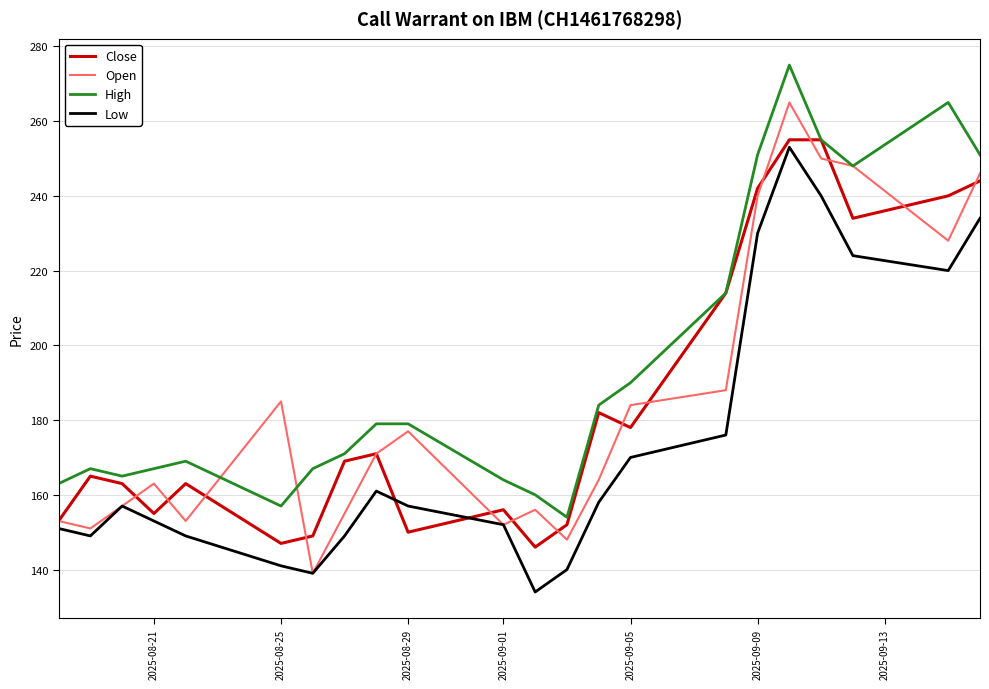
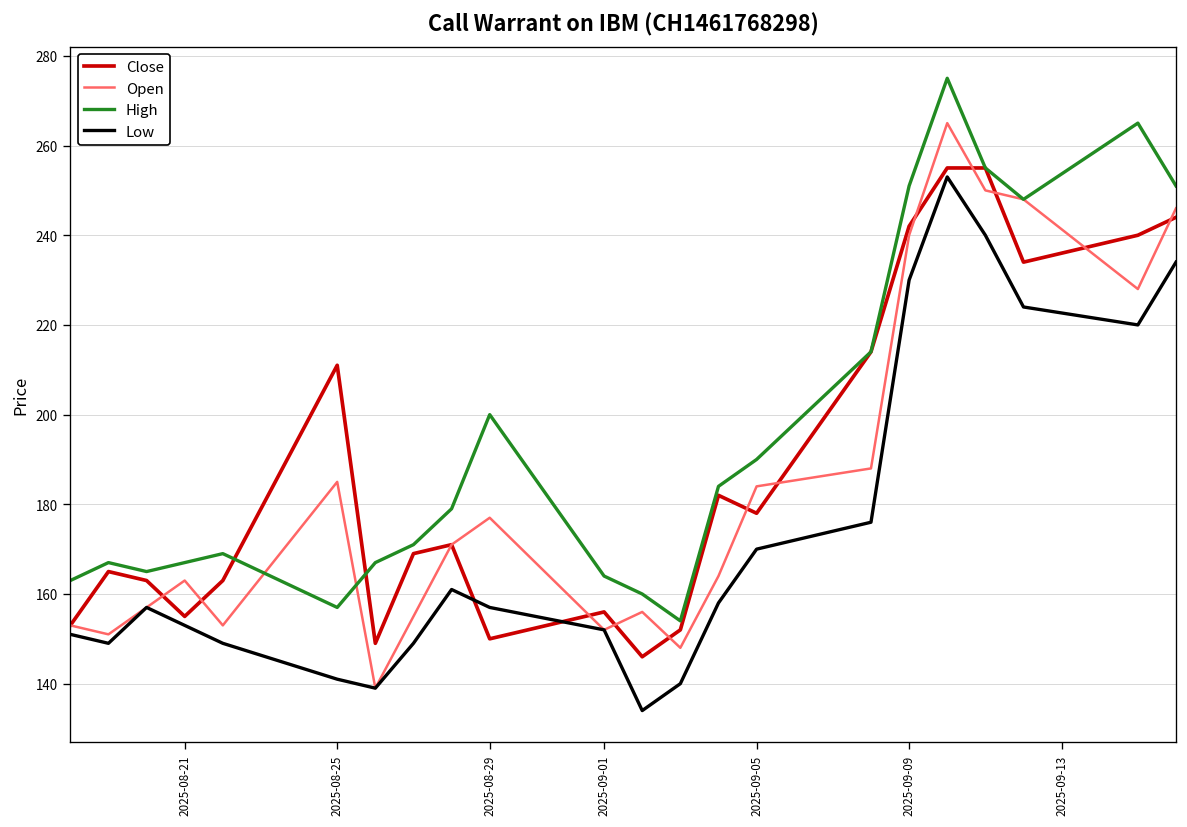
Close, 2025-08-25: 147 -> 211
High, 2025-08-29: 179 -> 200
